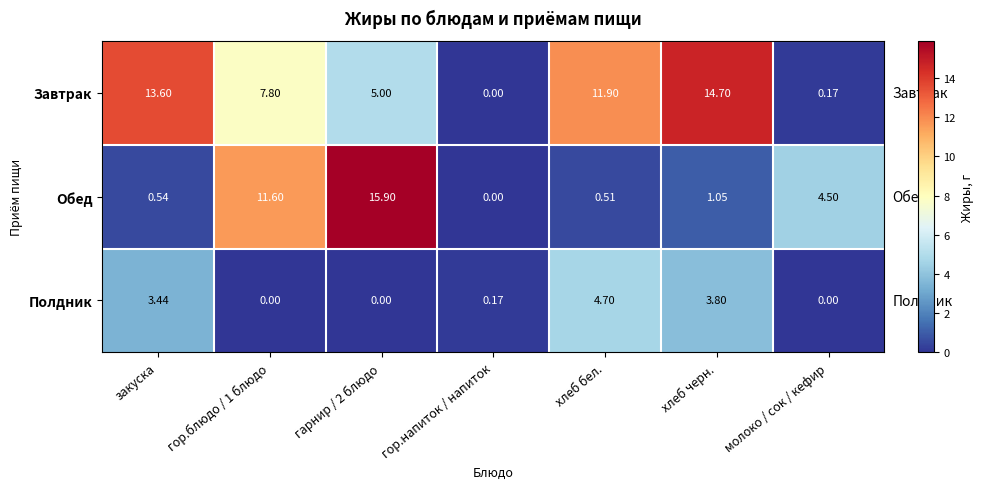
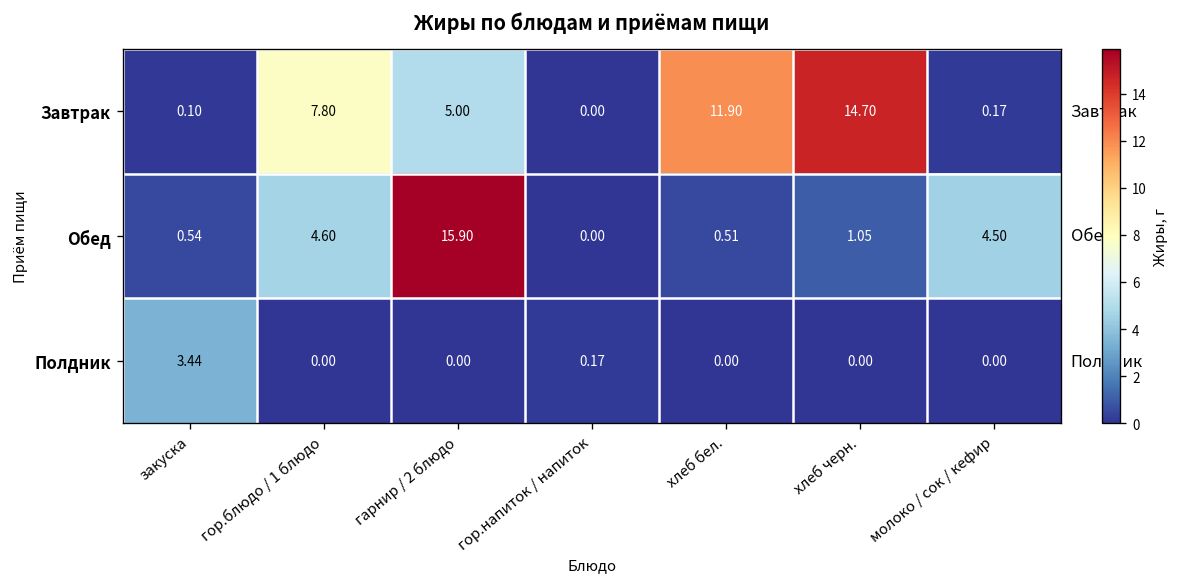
Завтрак, закуска: 13.60 -> 0.10
Обед, гор.блюдо / 1 блюдо: 11.60 -> 4.60
Полдник, хлеб бел.: 4.70 -> 0.00
Полдник, хлеб черн.: 3.80 -> 0.00
